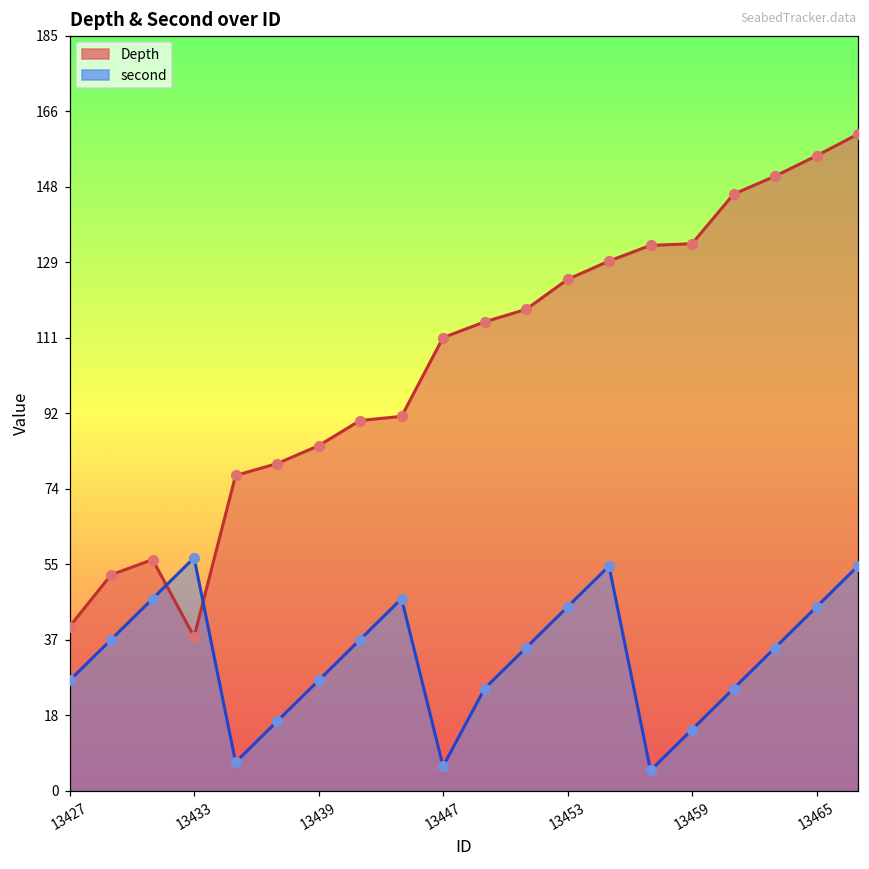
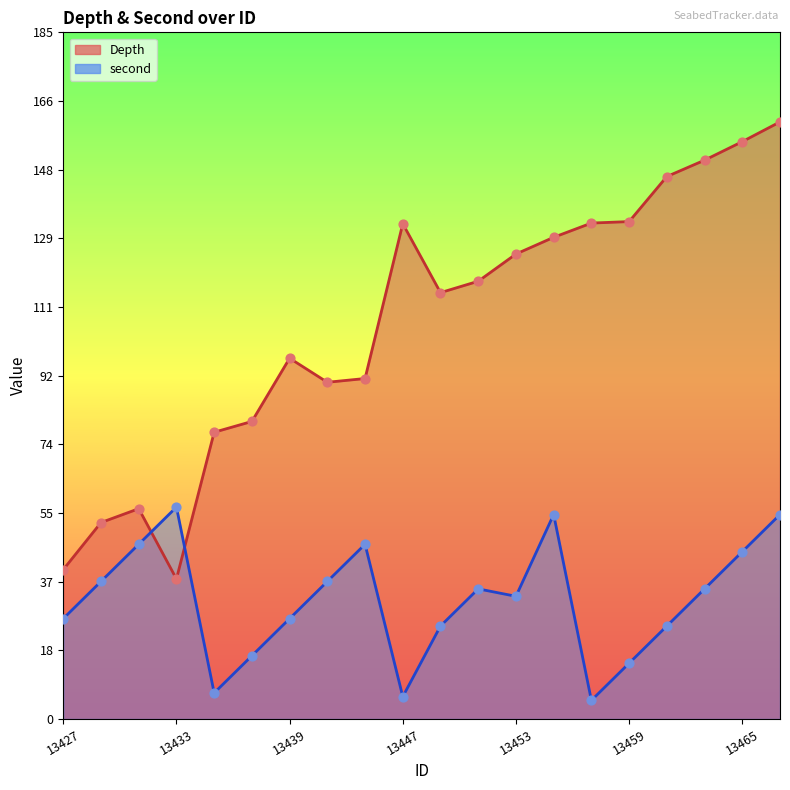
Depth, 13439: 84 -> 97
Depth, 13447: 111 -> 133
second, 13453: 45 -> 33
